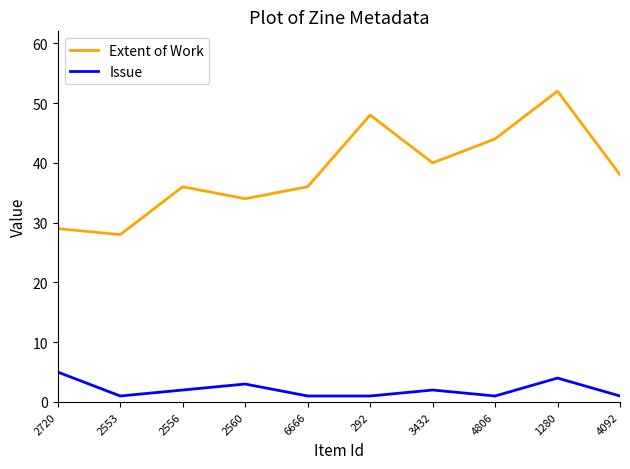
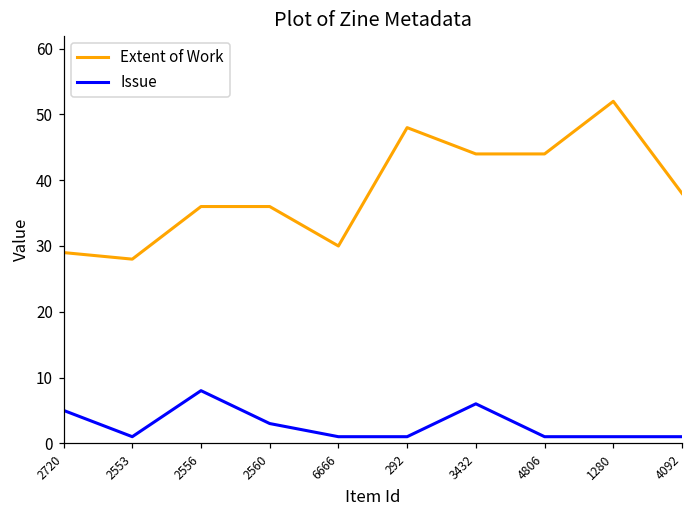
Issue, 2556: 2 -> 8
Extent of Work, 2560: 34 -> 36
Extent of Work, 6666: 36 -> 30
Extent of Work, 3432: 40 -> 44
Issue, 3432: 2 -> 6
Issue, 1280: 4 -> 1
